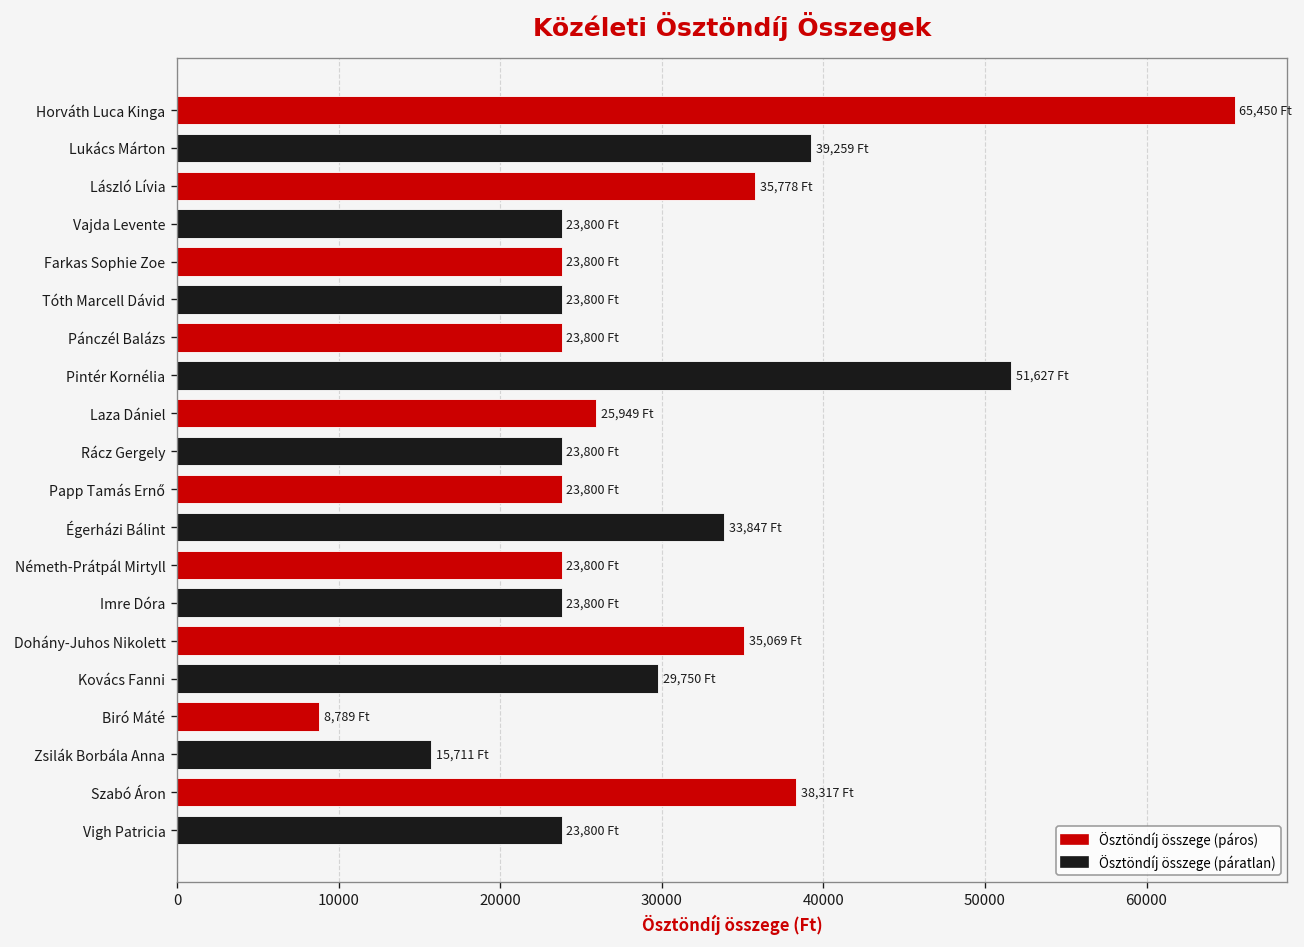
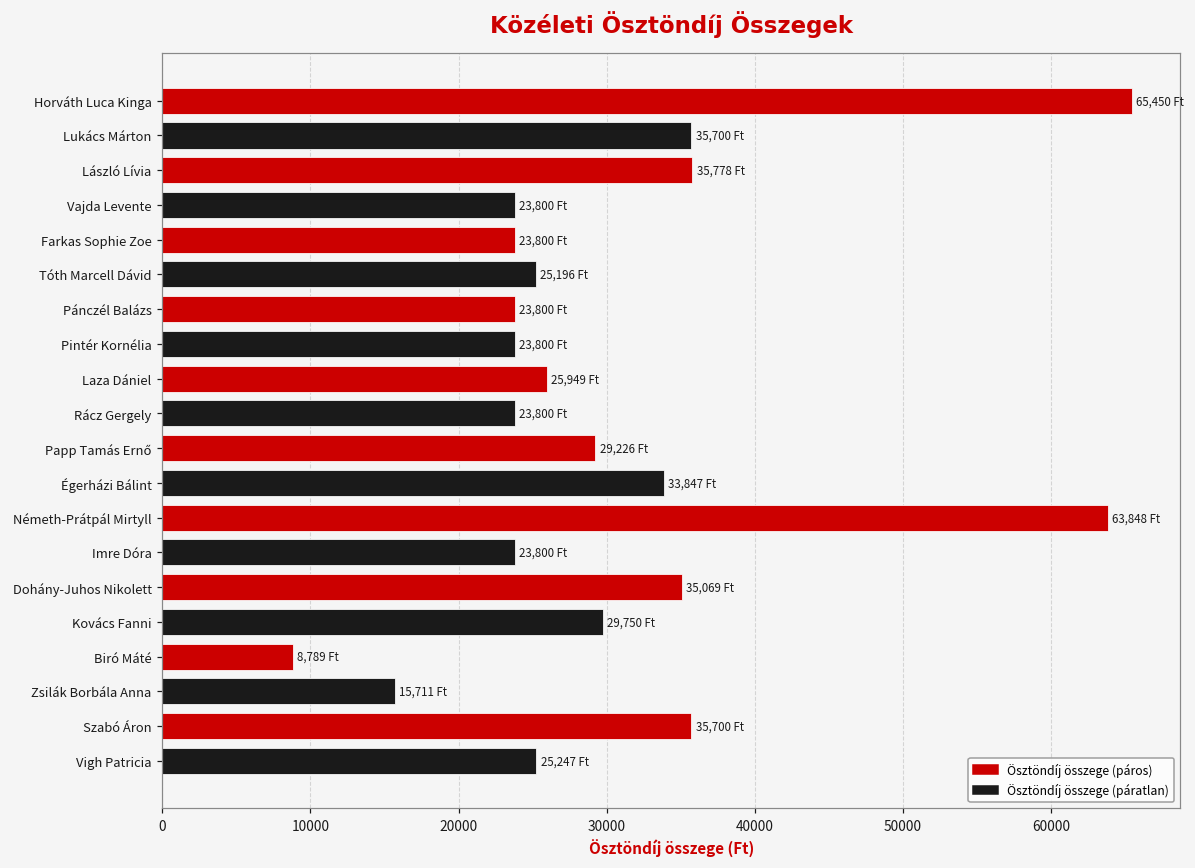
Lukács Márton: 39,259 -> 35,700
Tóth Marcell Dávid: 23,800 -> 25,196
Pintér Kornélia: 51,627 -> 23,800
Papp Tamás Ernő: 23,800 -> 29,226
Németh-Prátpál Mirtyll: 23,800 -> 63,848
Szabó Áron: 38,317 -> 35,700
Vigh Patricia: 23,800 -> 25,247
